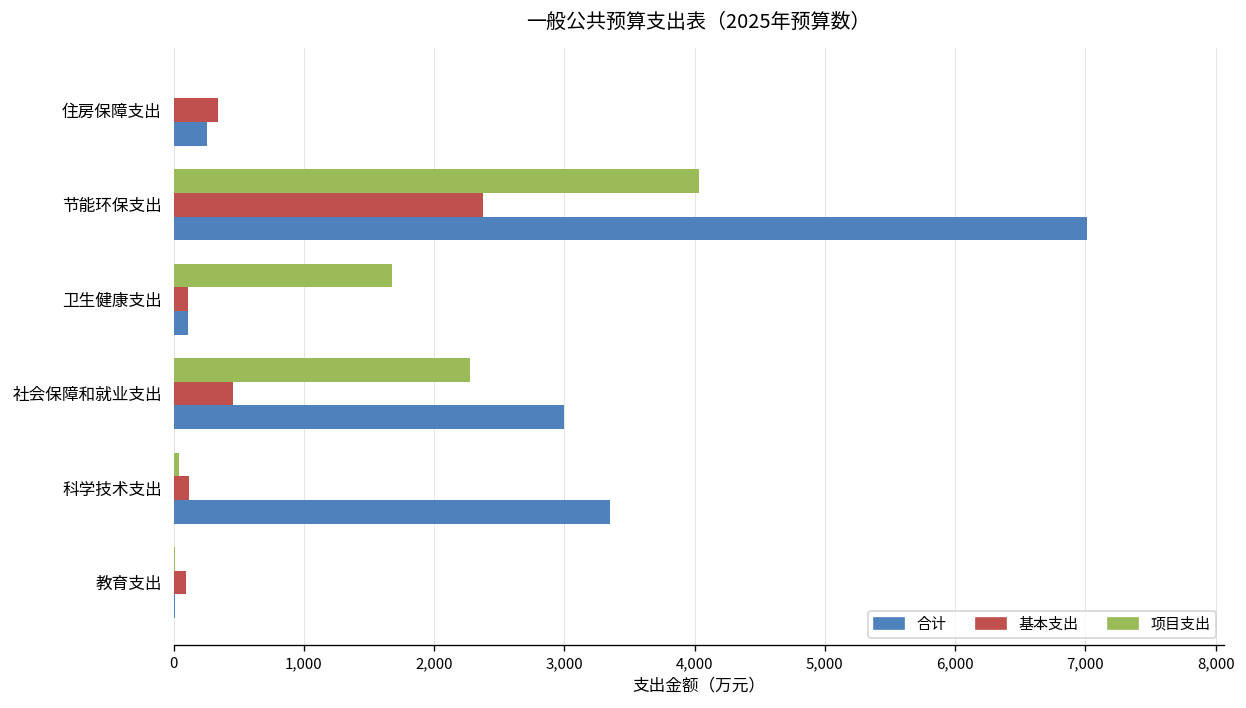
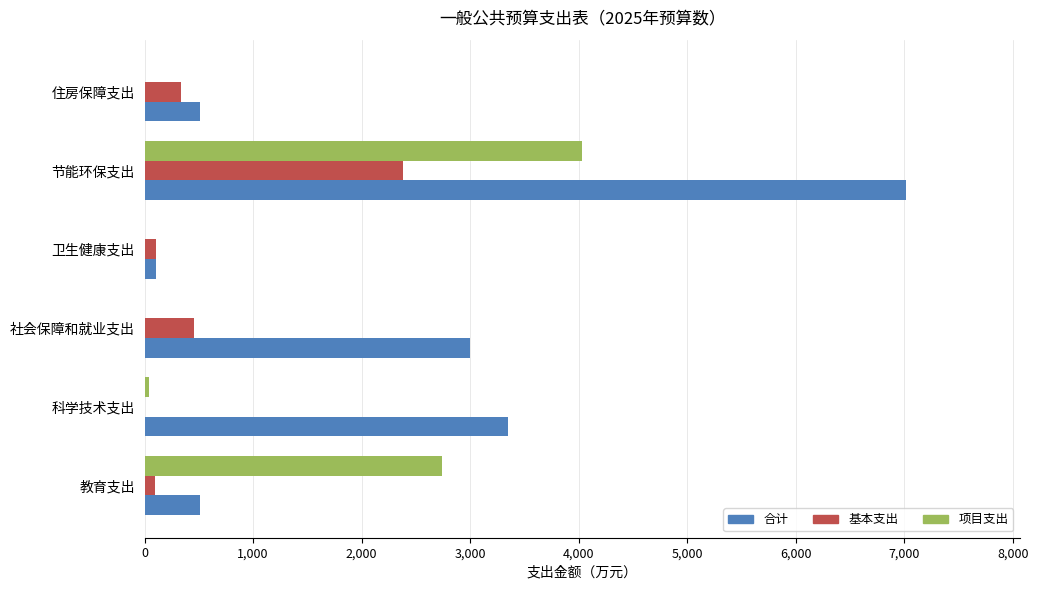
合计, 住房保障支出: 260 -> 510
项目支出, 卫生健康支出: 1,680 -> 0
项目支出, 社会保障和就业支出: 2,280 -> 0
基本支出, 科学技术支出: 120 -> 0
项目支出, 教育支出: 10 -> 2,740
合计, 教育支出: 10 -> 510
